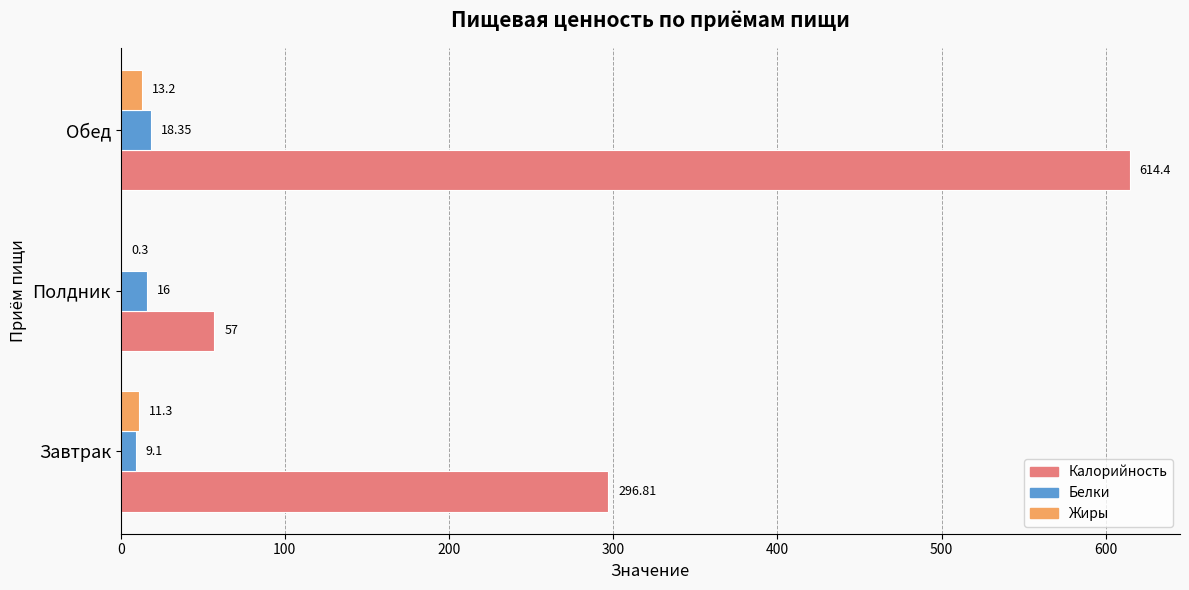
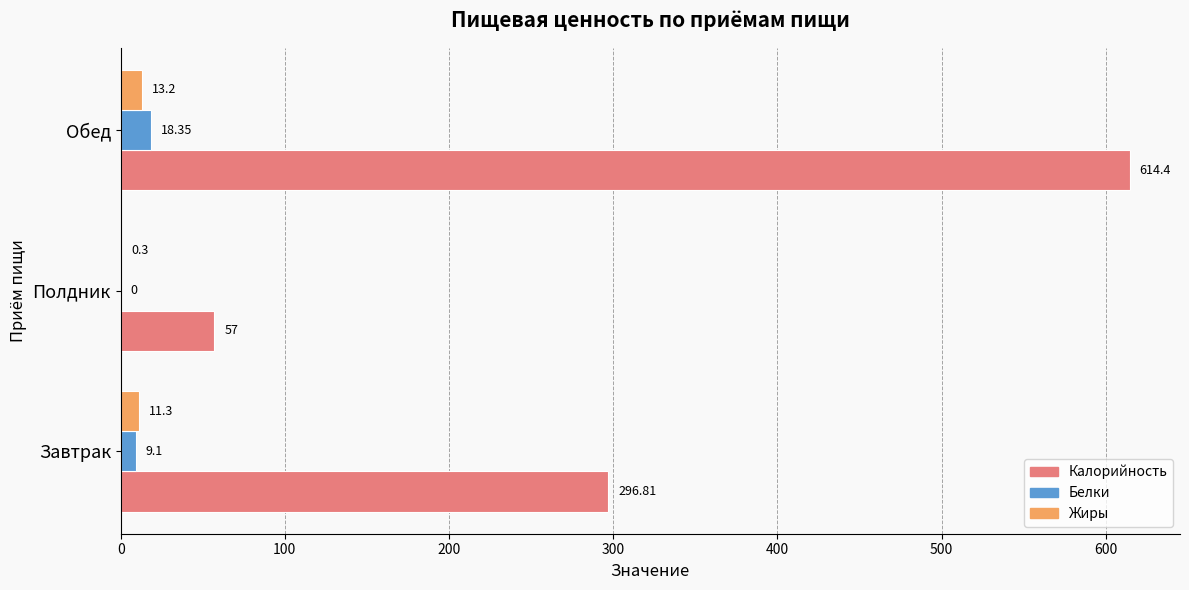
Белки, Полдник: 16 -> 0
